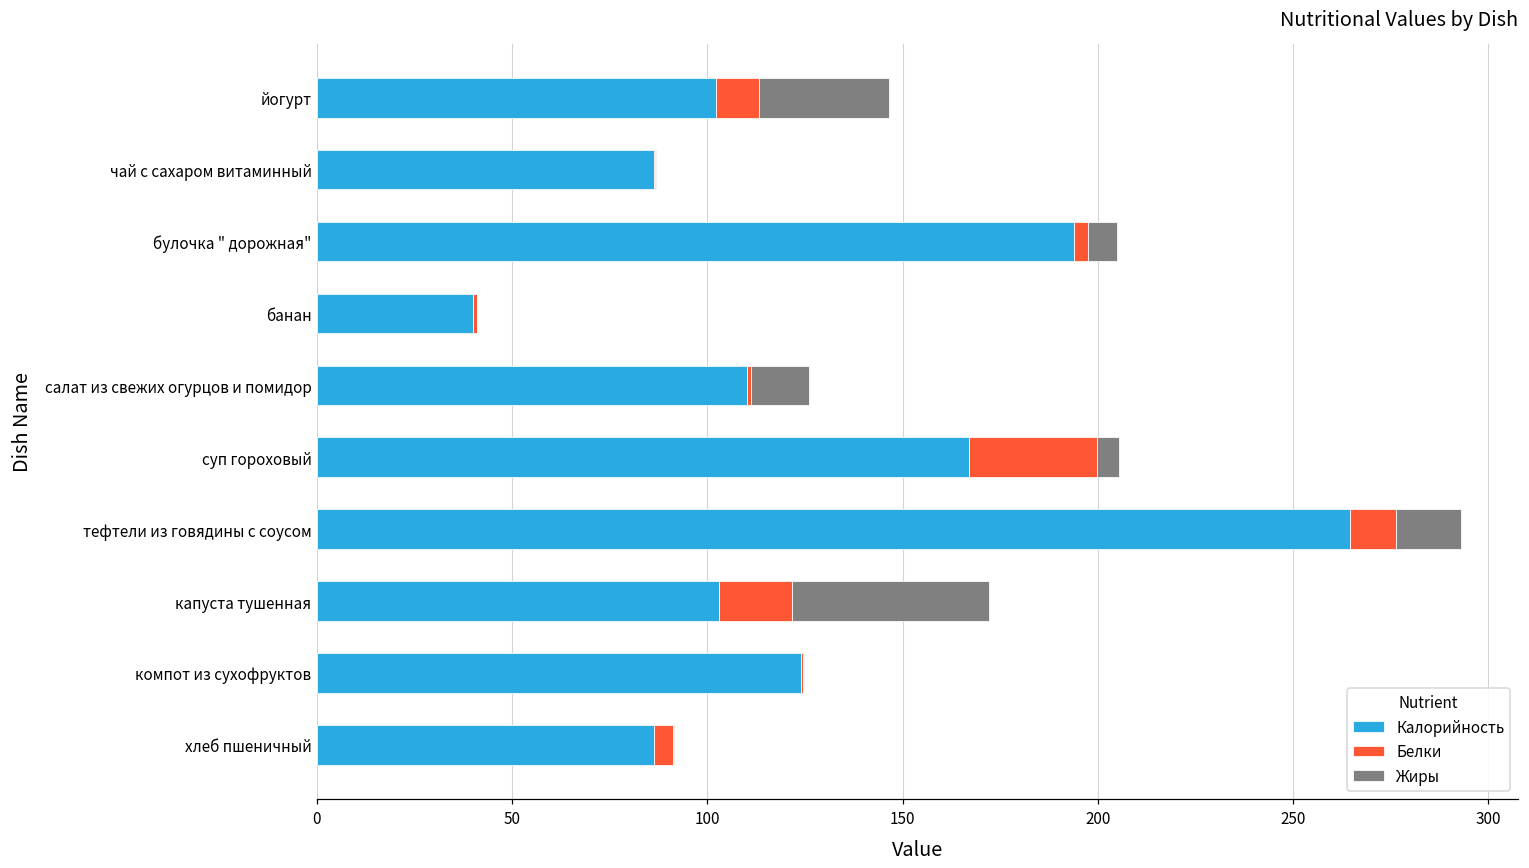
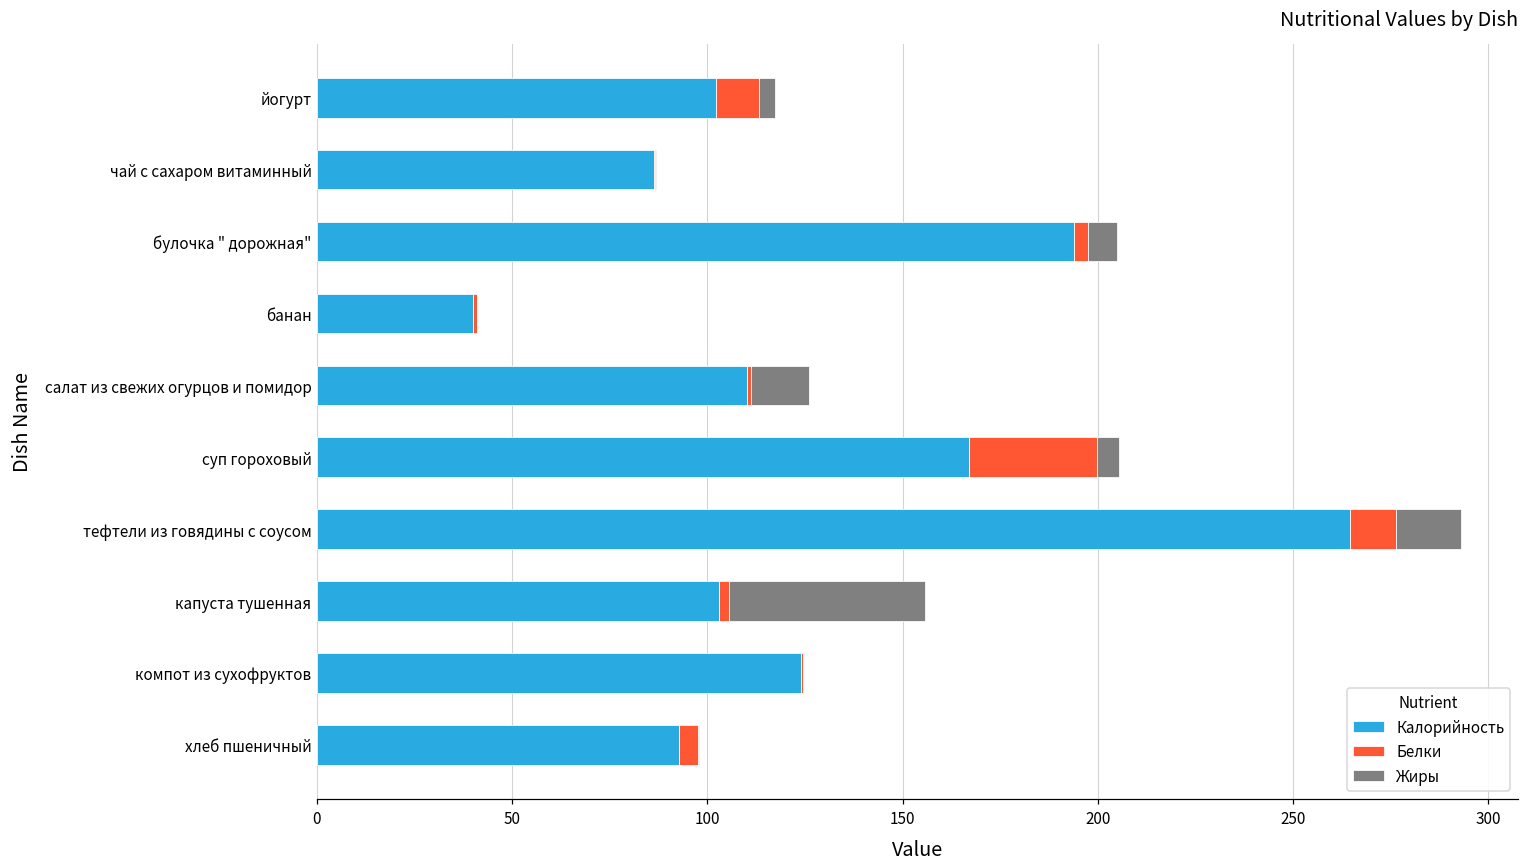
Жиры, йогурт: 33 -> 4
Белки, капуста тушенная: 19 -> 3
Калорийность, хлеб пшеничный: 86 -> 93
